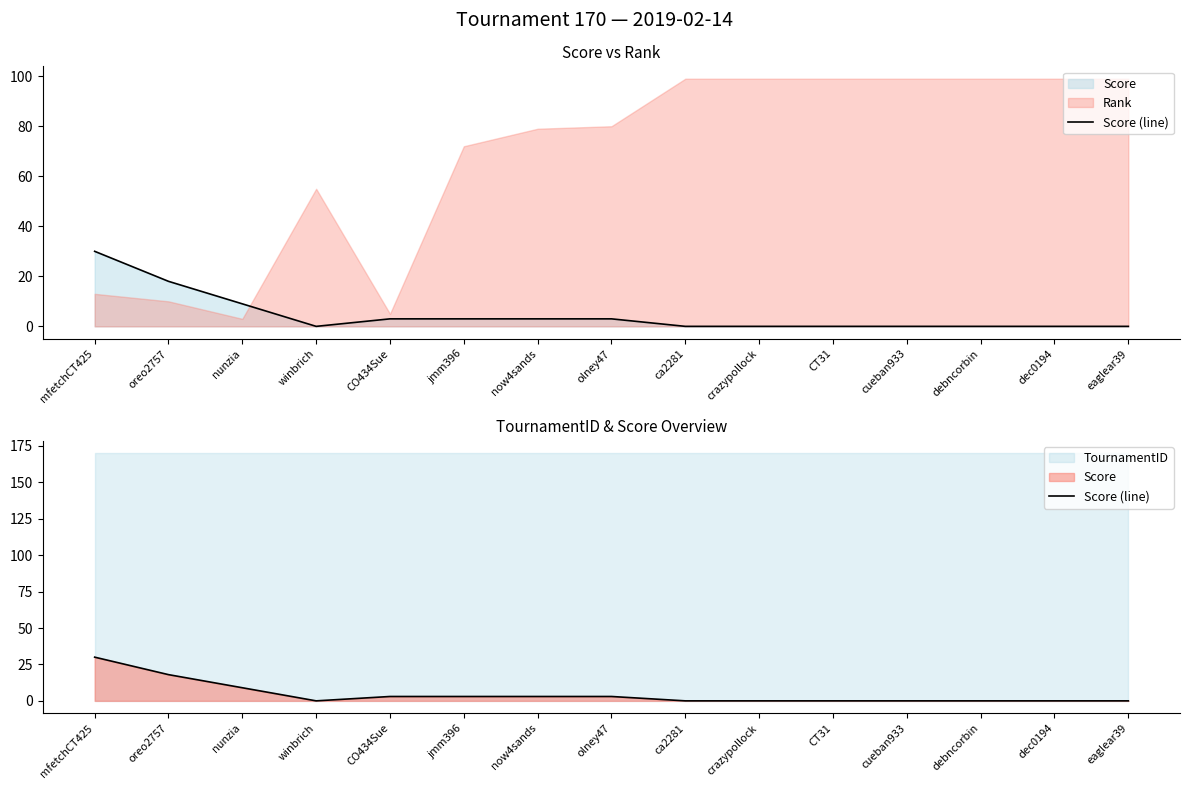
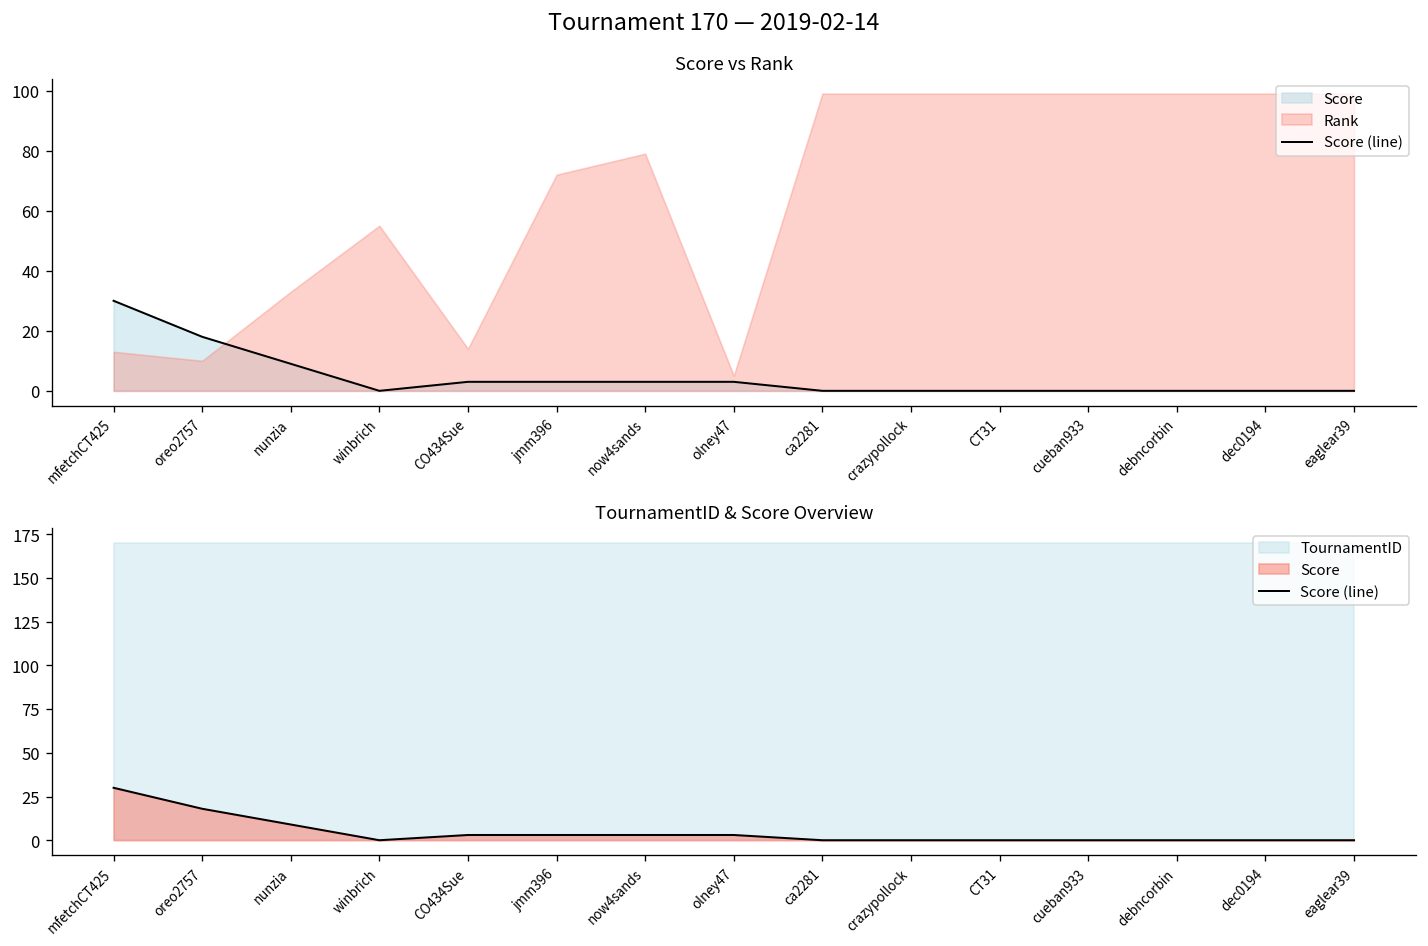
Score vs Rank, Rank, nunzia: 3 -> 33
Score vs Rank, Rank, CO434Sue: 5 -> 14
Score vs Rank, Rank, olney47: 80 -> 5
